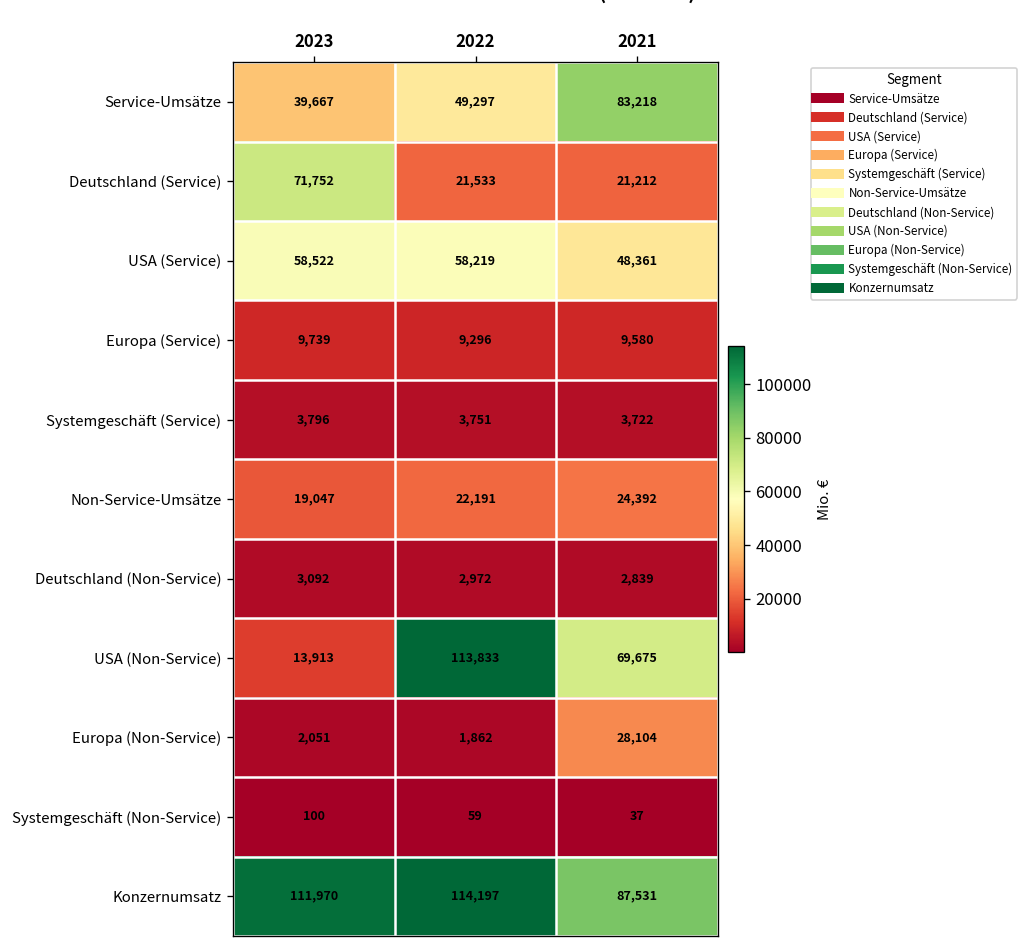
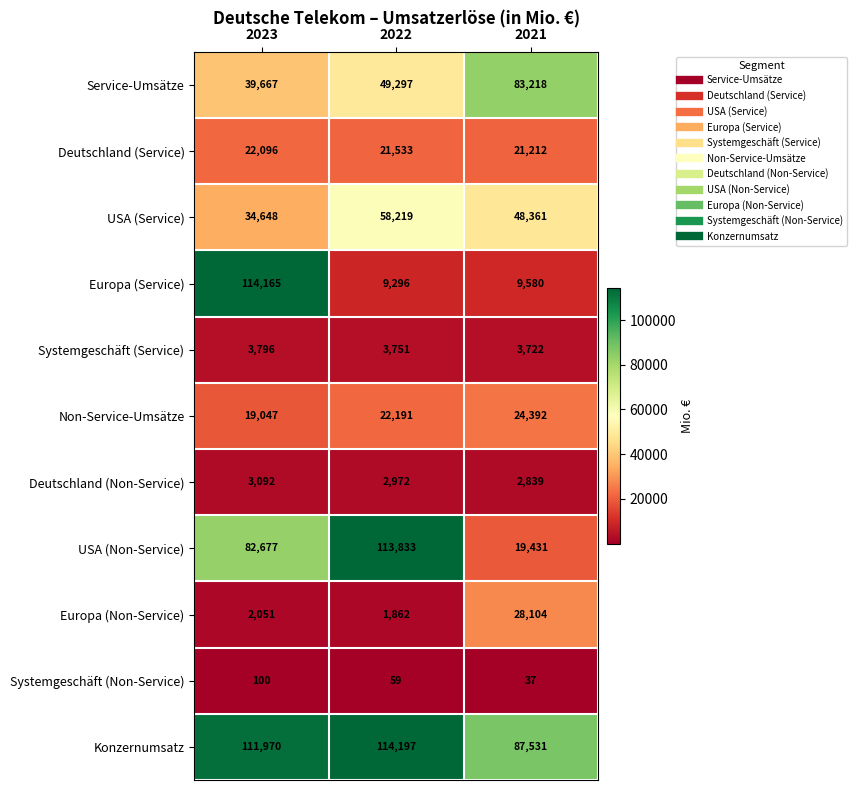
Deutschland (Service), 2023: 71,752 -> 22,096
USA (Service), 2023: 58,522 -> 34,648
Europa (Service), 2023: 9,739 -> 114,165
USA (Non-Service), 2023: 13,913 -> 82,677
USA (Non-Service), 2021: 69,675 -> 19,431
